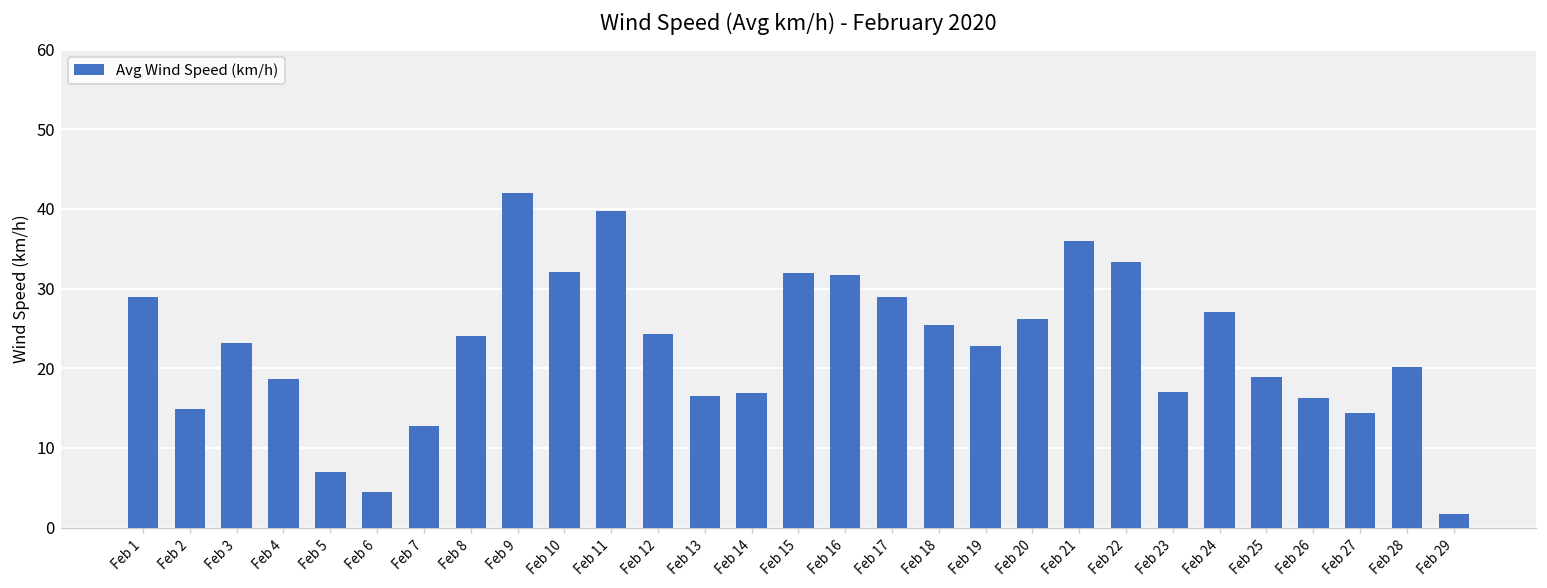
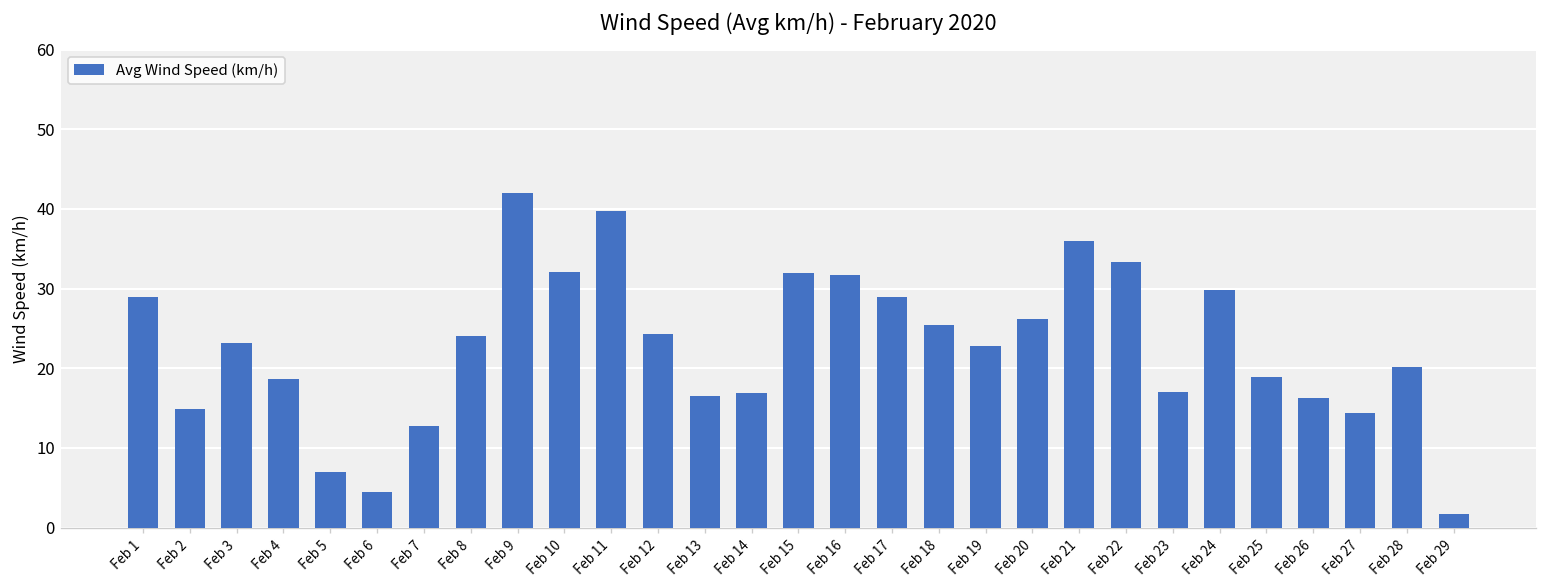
Feb 24: 27 -> 30
